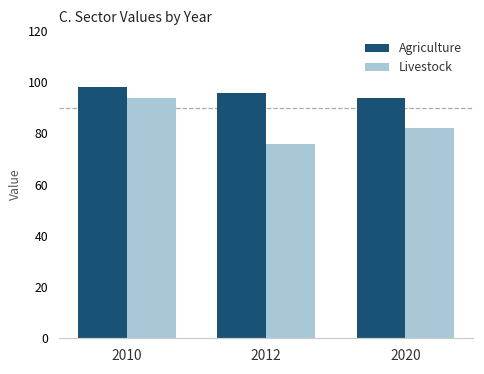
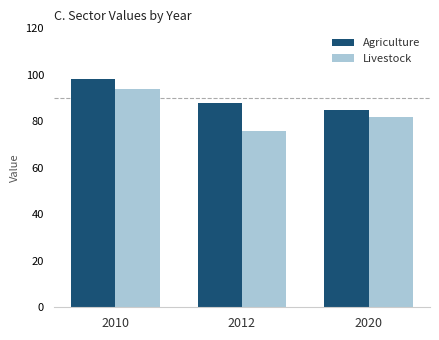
Agriculture, 2012: 96 -> 88
Agriculture, 2020: 94 -> 85
